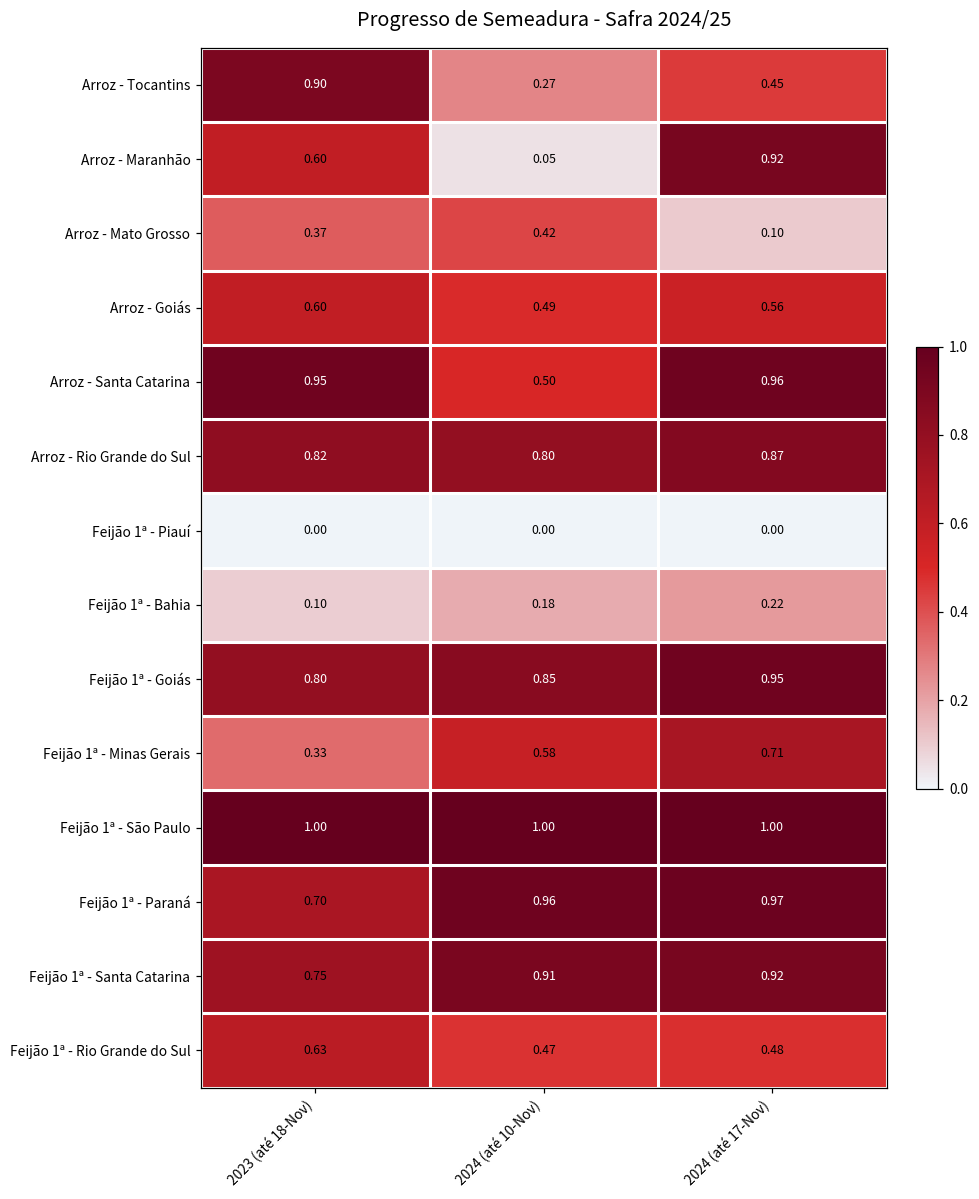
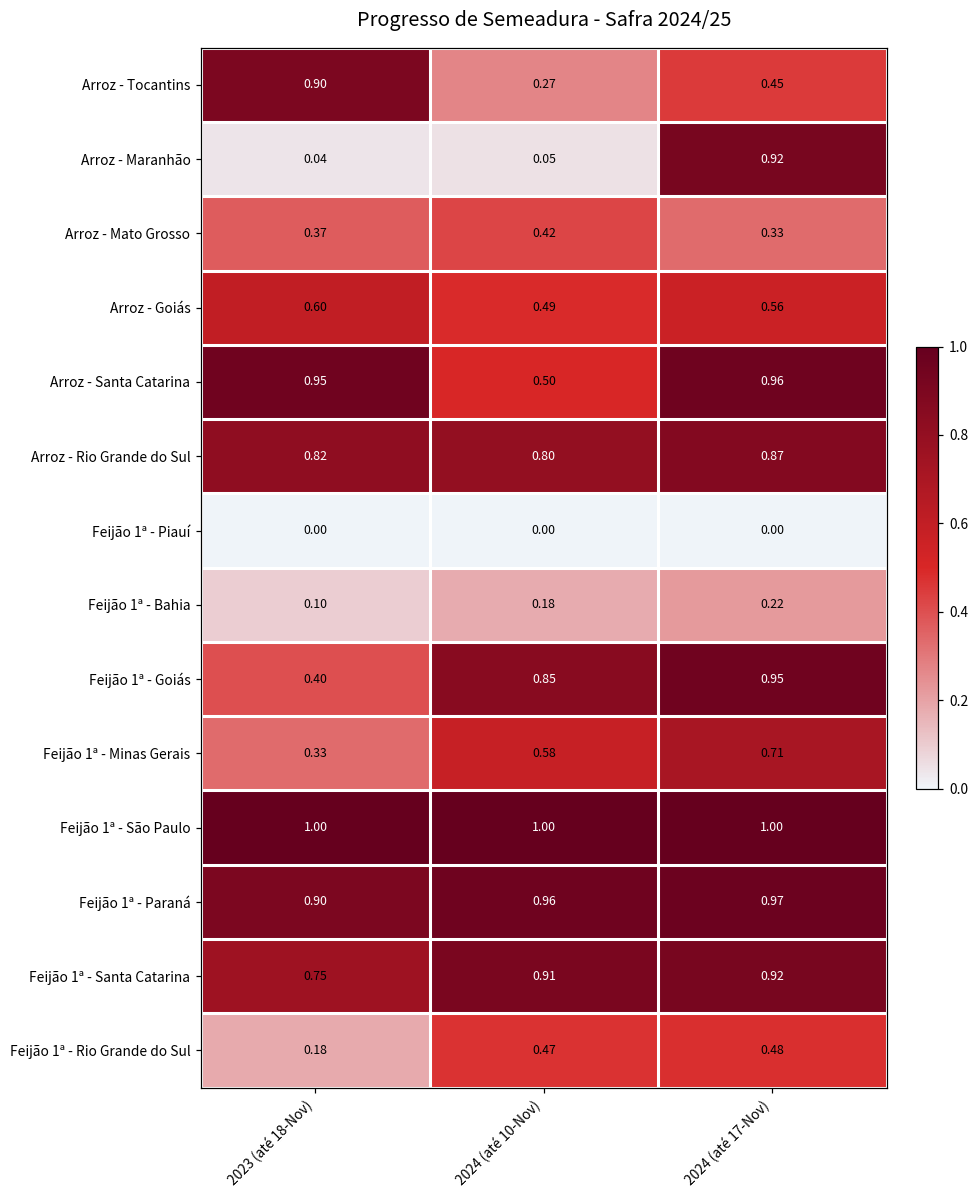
Arroz - Maranhão, 2023 (até 18-Nov): 0.60 -> 0.04
Arroz - Mato Grosso, 2024 (até 17-Nov): 0.10 -> 0.33
Feijão 1ª - Goiás, 2023 (até 18-Nov): 0.80 -> 0.40
Feijão 1ª - Paraná, 2023 (até 18-Nov): 0.70 -> 0.90
Feijão 1ª - Rio Grande do Sul, 2023 (até 18-Nov): 0.63 -> 0.18
